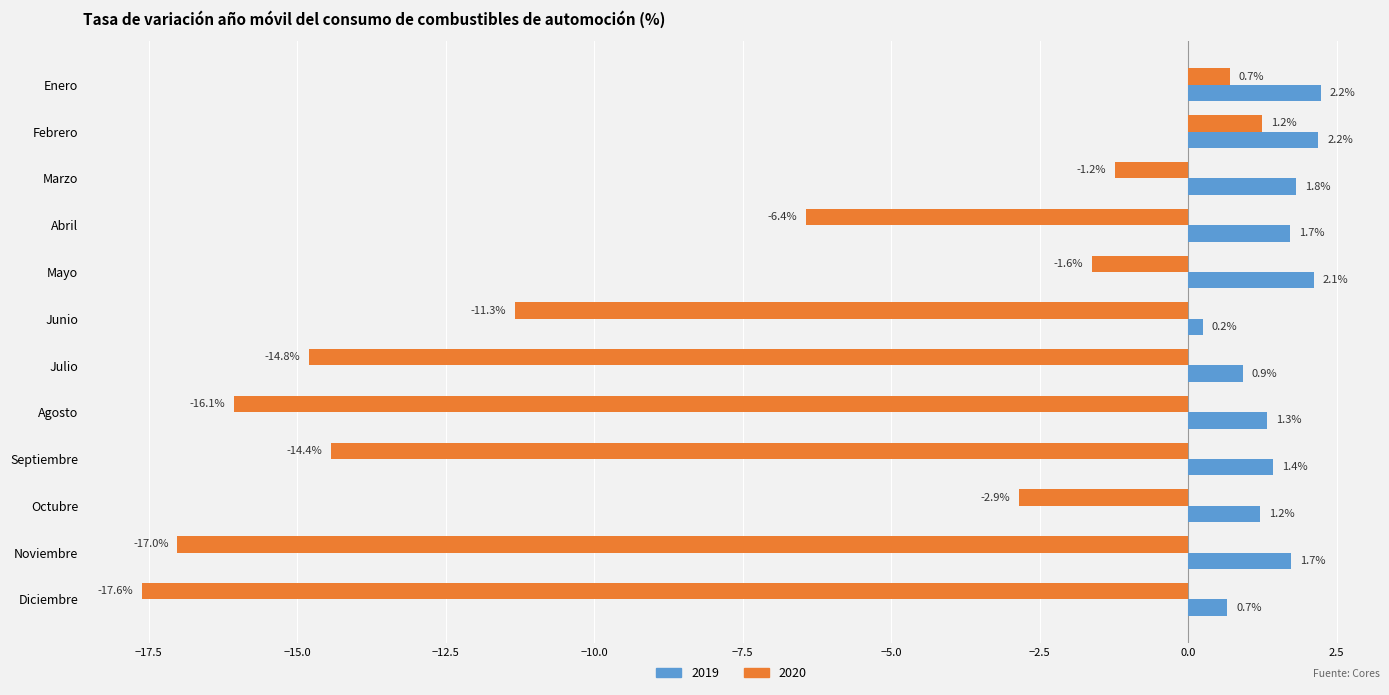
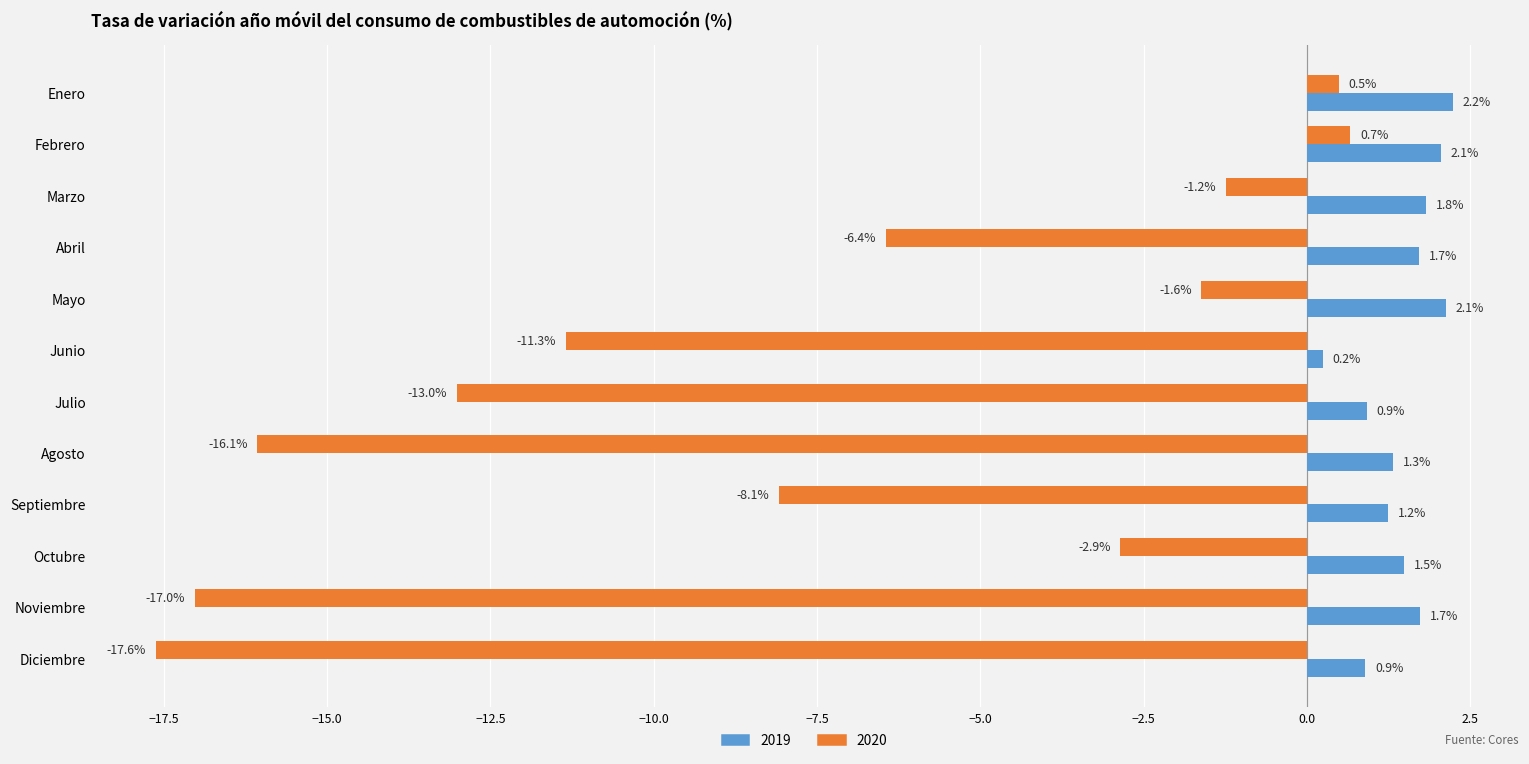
2020, Enero: 0.7% -> 0.5%
2020, Febrero: 1.2% -> 0.7%
2019, Febrero: 2.2% -> 2.1%
2020, Julio: -14.8% -> -13.0%
2020, Septiembre: -14.4% -> -8.1%
2019, Septiembre: 1.4% -> 1.2%
2019, Octubre: 1.2% -> 1.5%
2019, Diciembre: 0.7% -> 0.9%
